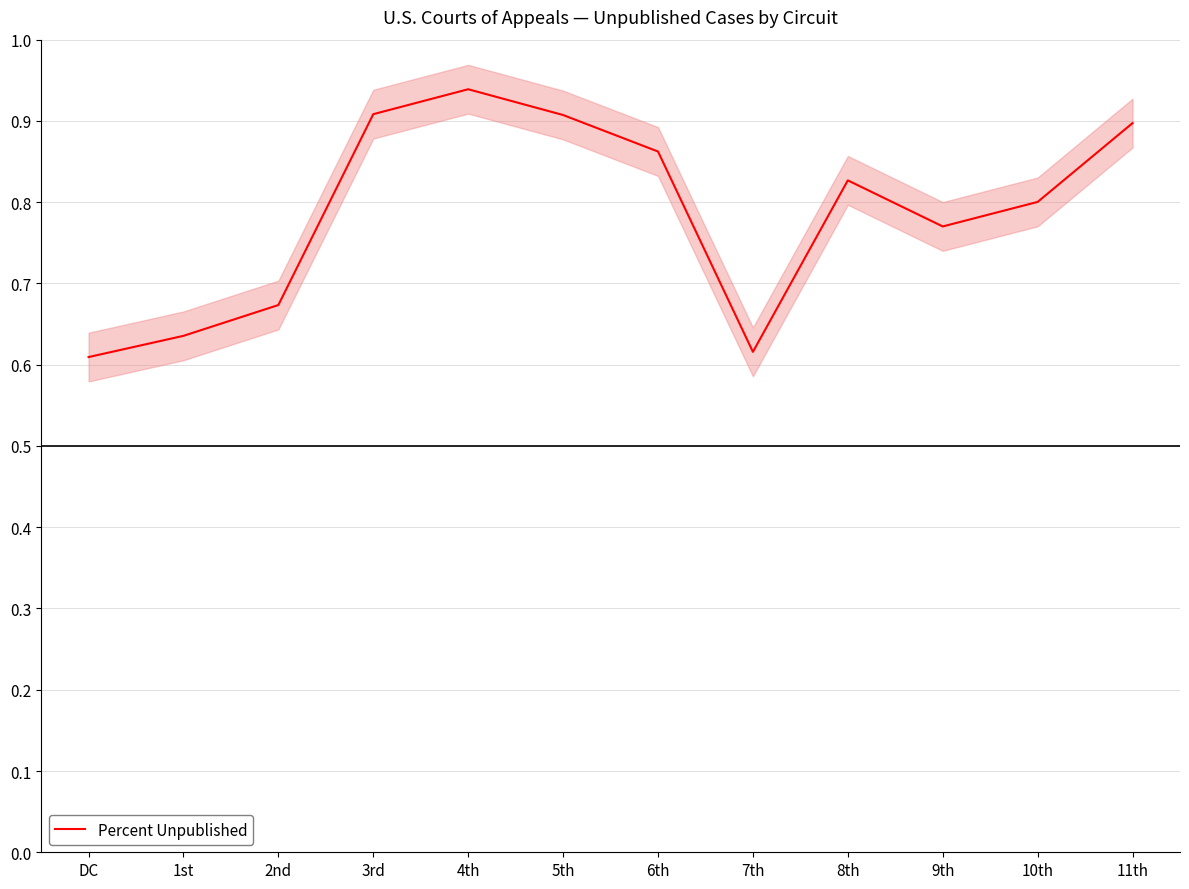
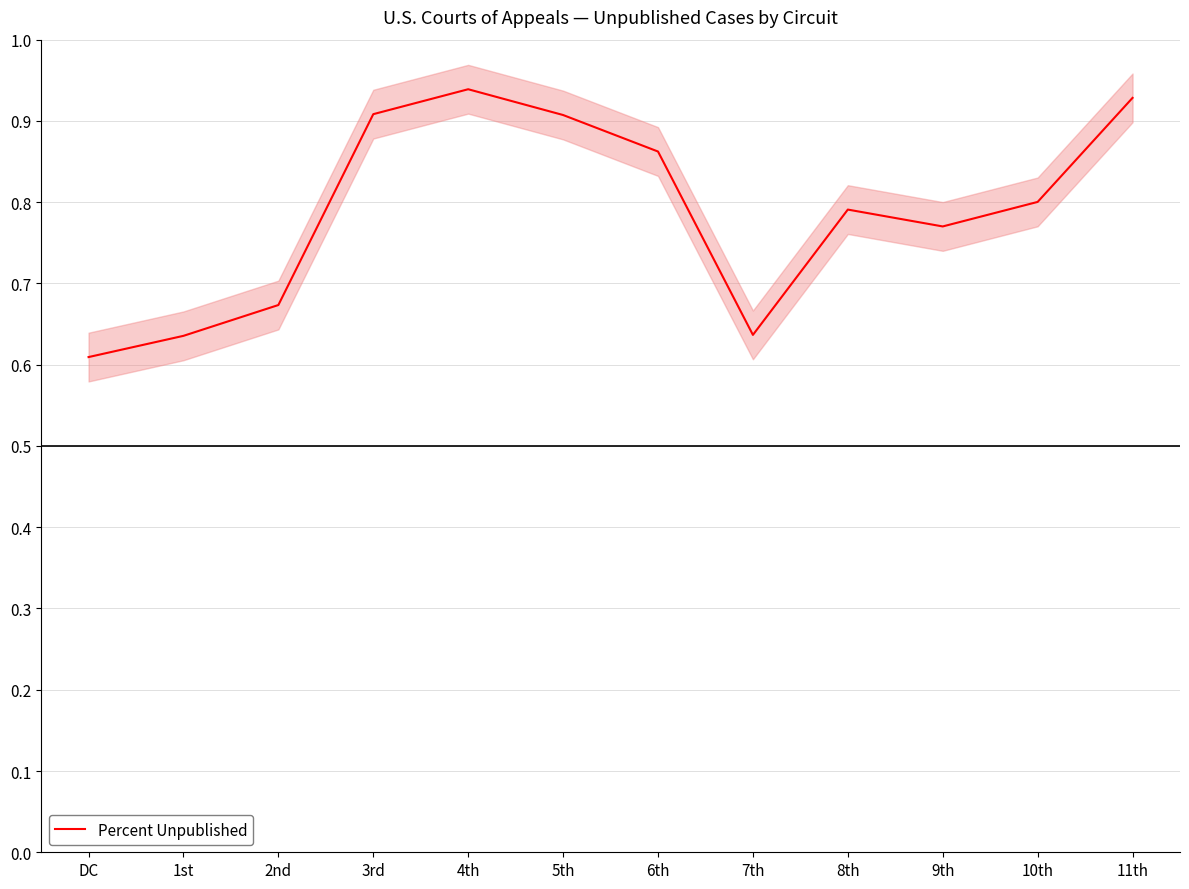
Percent Unpublished, 7th: 0.62 -> 0.64
Percent Unpublished, 8th: 0.83 -> 0.79
Percent Unpublished, 11th: 0.90 -> 0.93
